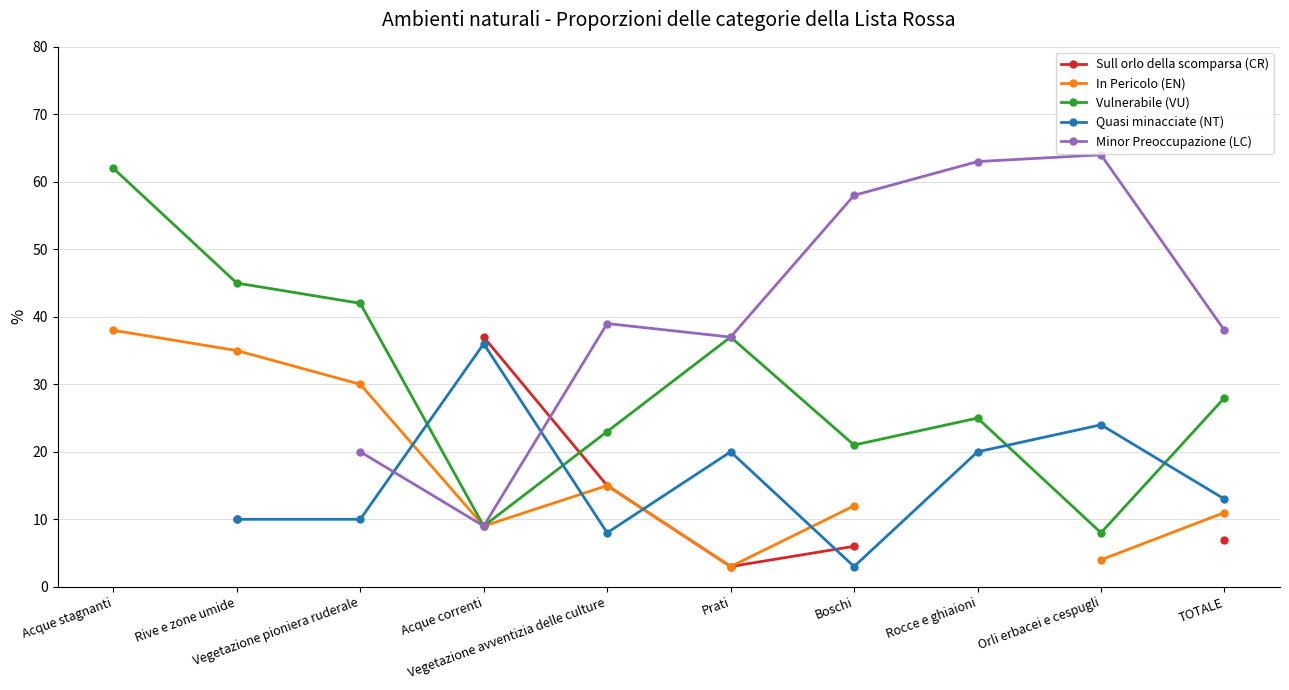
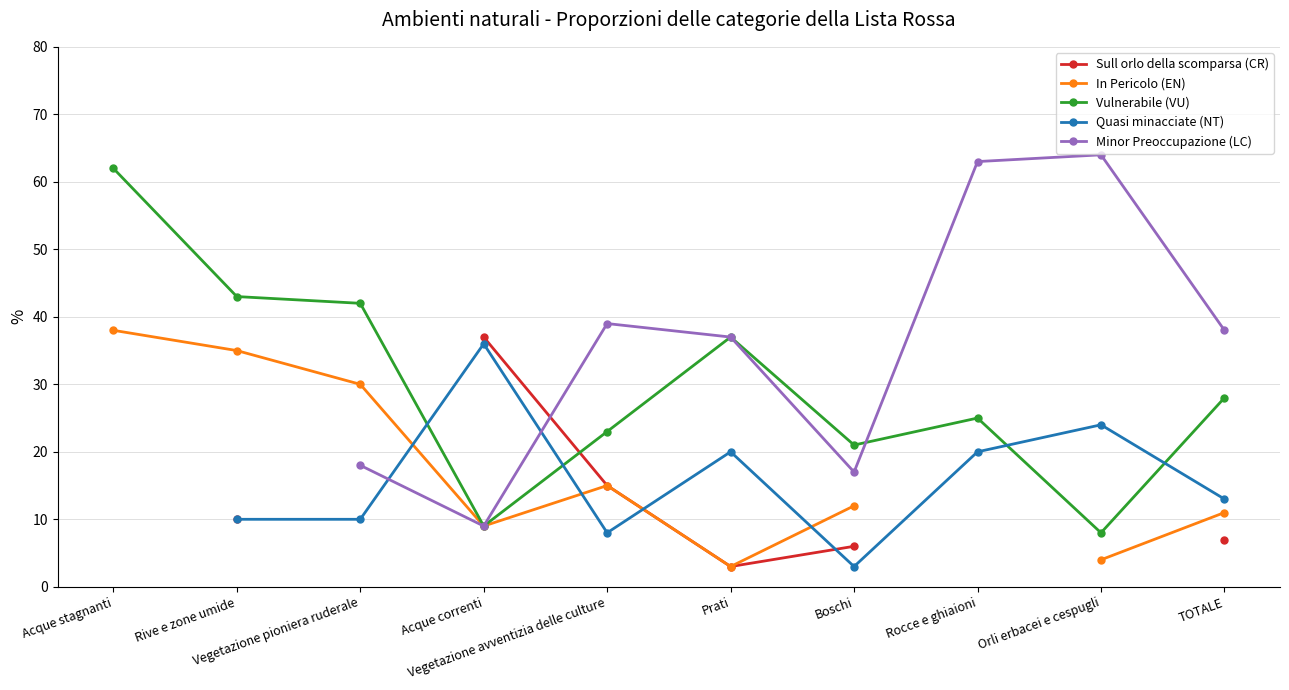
Vulnerabile (VU), Rive e zone umide: 45 -> 43
Minor Preoccupazione (LC), Vegetazione pioniera ruderale: 20 -> 18
Minor Preoccupazione (LC), Boschi: 58 -> 17
